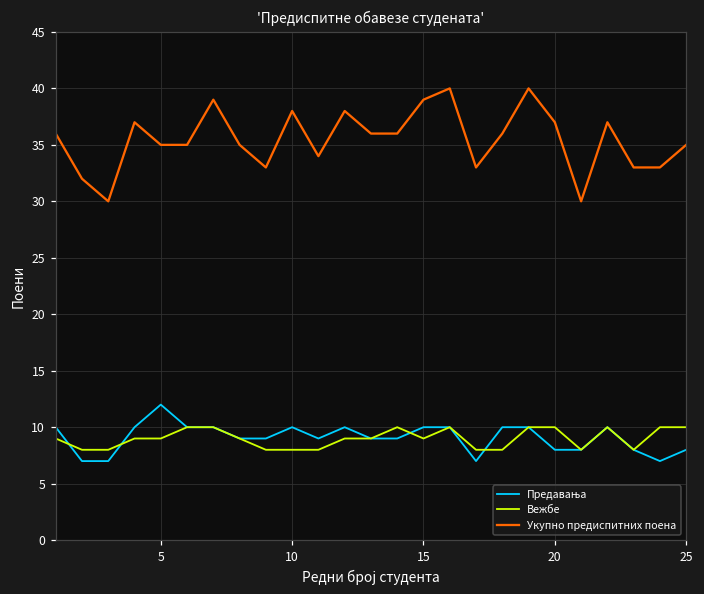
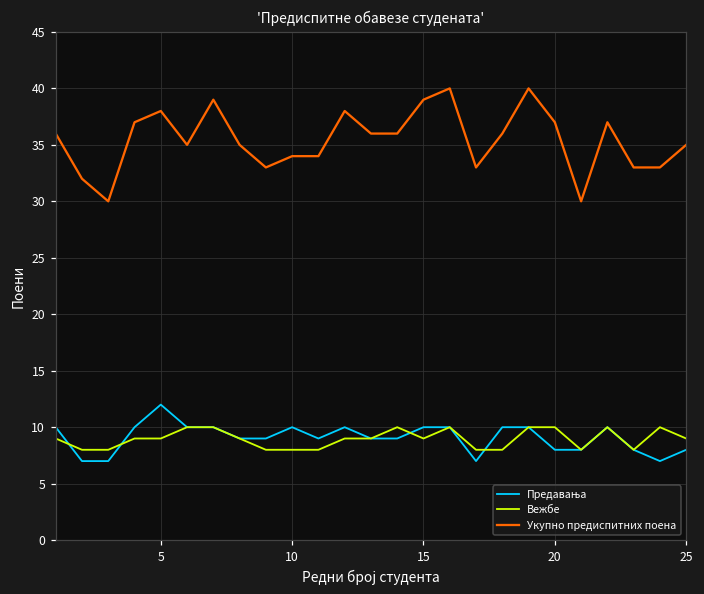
Укупно предиспитних поена, 5: 35 -> 38
Укупно предиспитних поена, 10: 38 -> 34
Вежбе, 25: 10 -> 9
